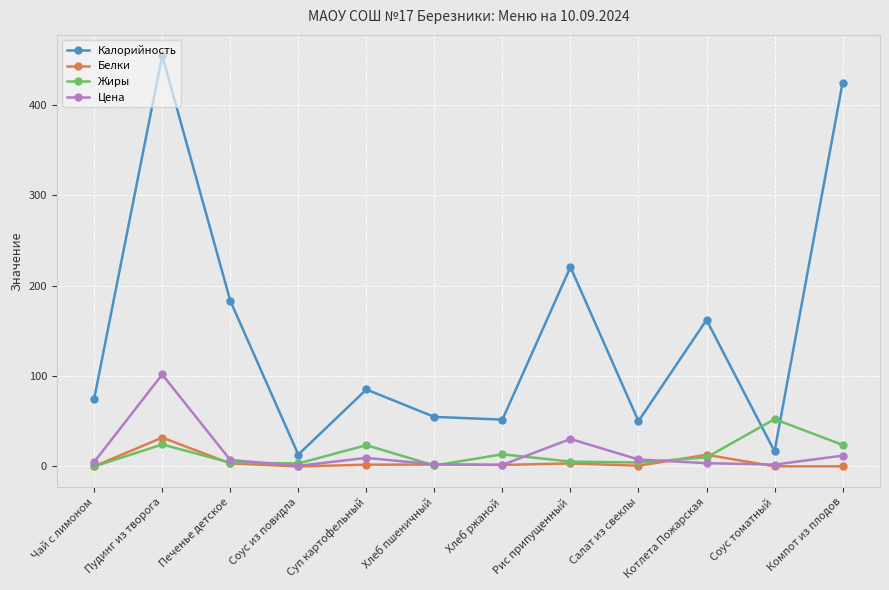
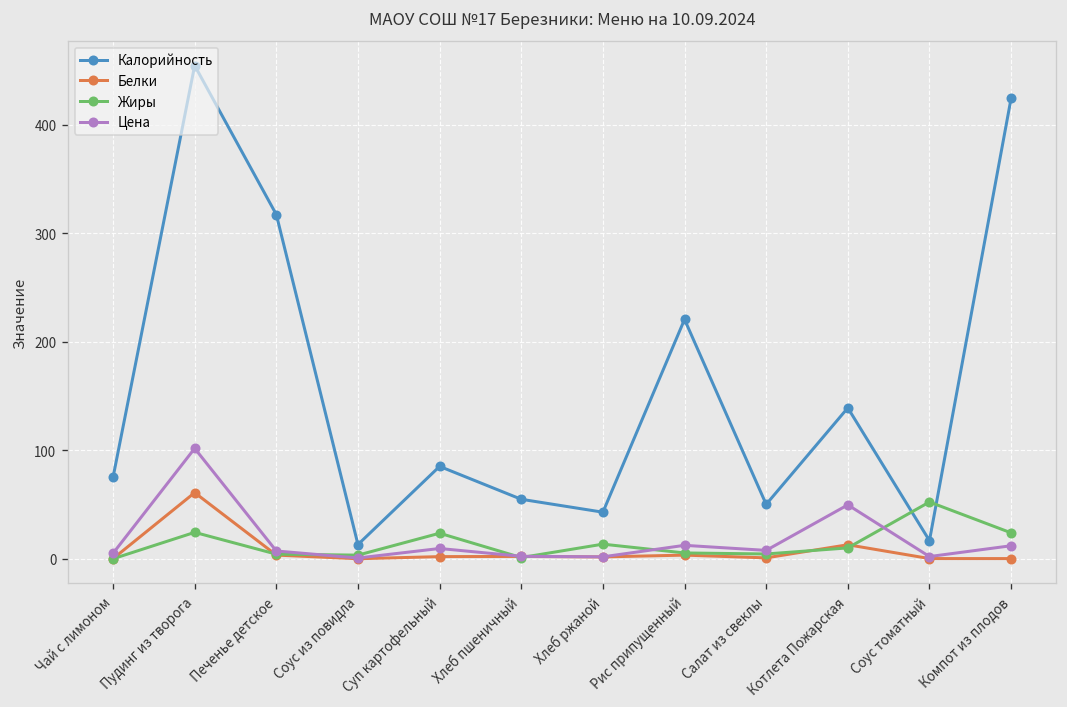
Белки, Пудинг из творога: 30 -> 60
Калорийность, Печенье детское: 180 -> 320
Калорийность, Хлеб ржаной: 50 -> 40
Цена, Рис припущенный: 30 -> 10
Калорийность, Котлета Пожарская: 160 -> 140
Цена, Котлета Пожарская: 0 -> 50
